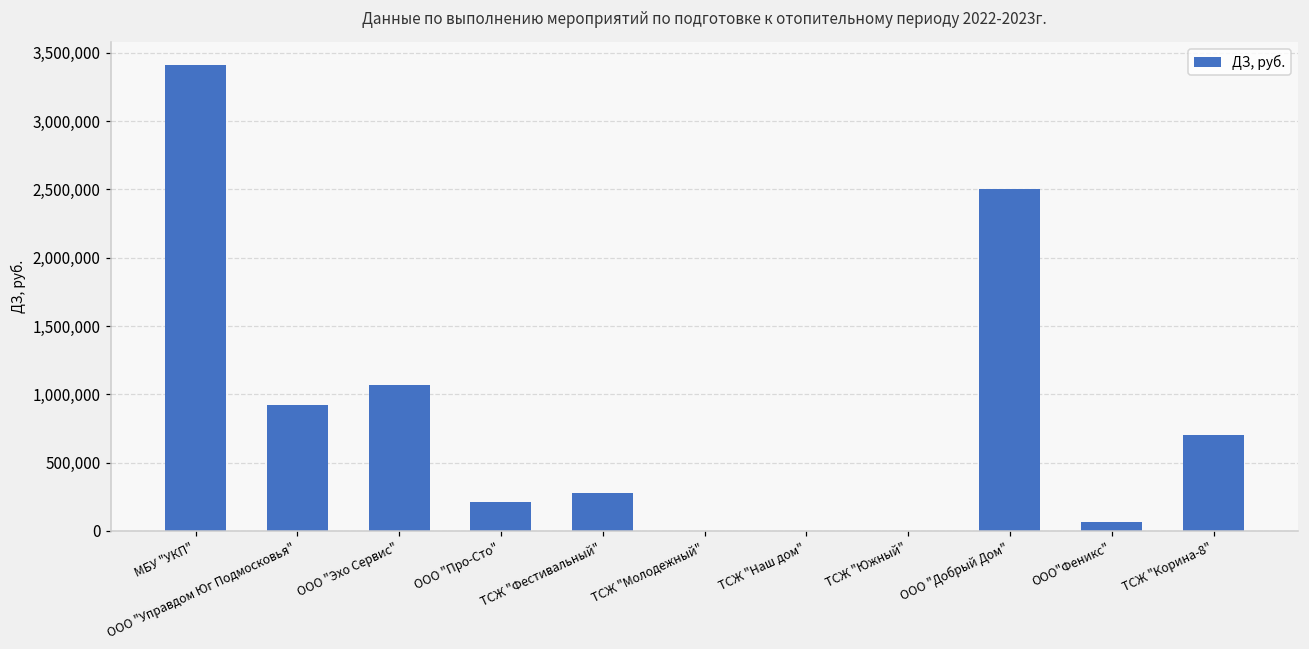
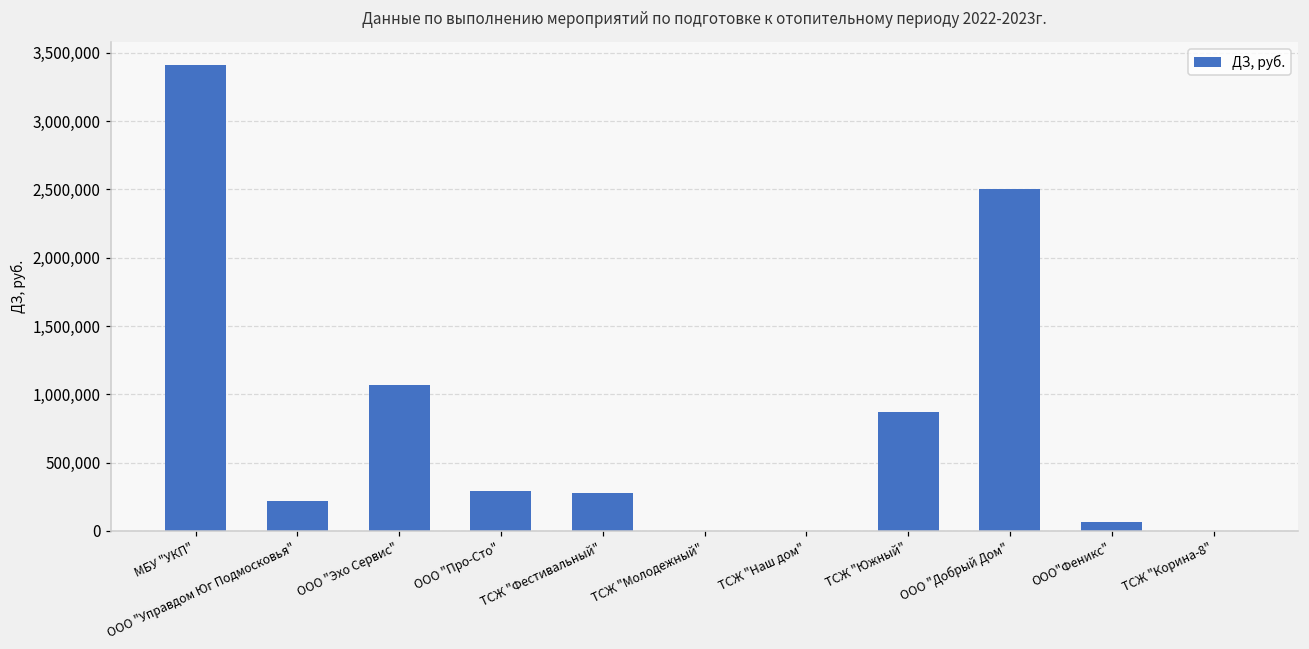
ООО "Управдом Юг Подмосковья": 930,000 -> 220,000
ООО "Про-Сто": 210,000 -> 290,000
ТСЖ "Южный": 0 -> 870,000
ТСЖ "Корина-8": 700,000 -> 0
